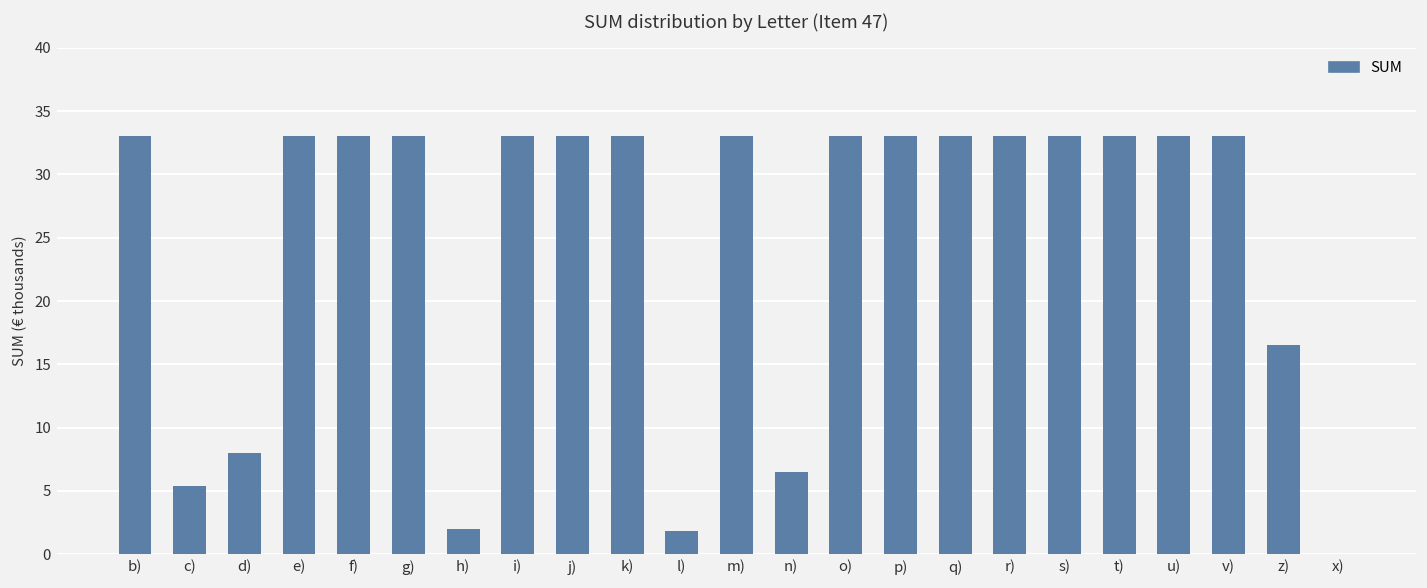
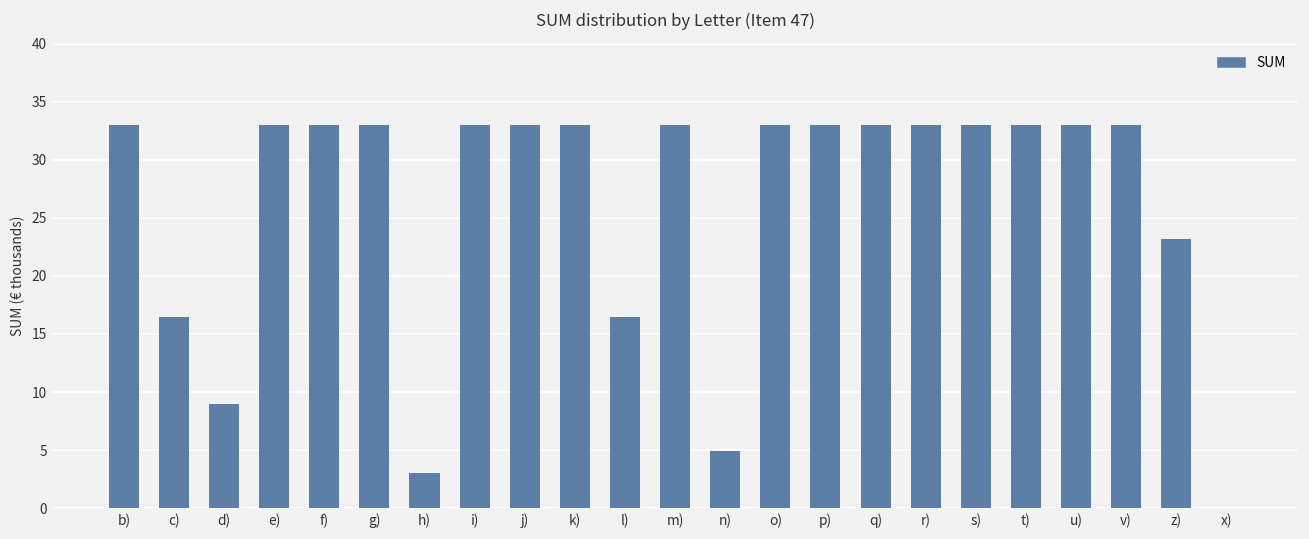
c): 5.4 -> 16.5
d): 8 -> 9
h): 2 -> 3
l): 1.8 -> 16.5
n): 6.5 -> 4.9
z): 16.5 -> 23.2
